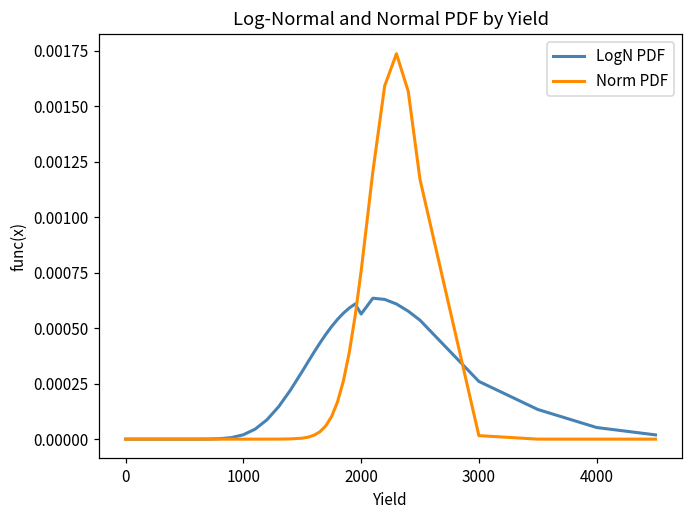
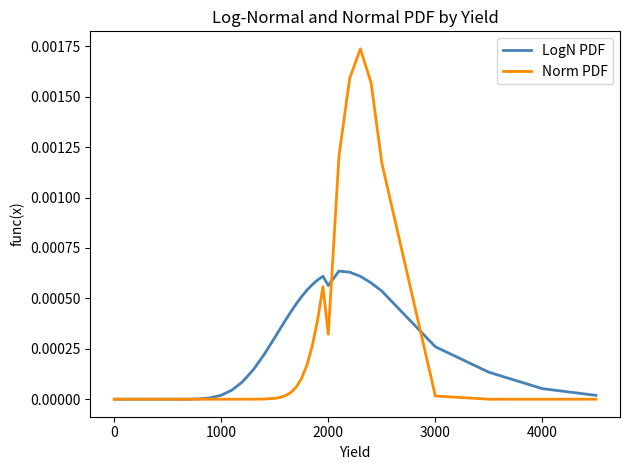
Norm PDF, 2000: 0.00076 -> 0.00032
